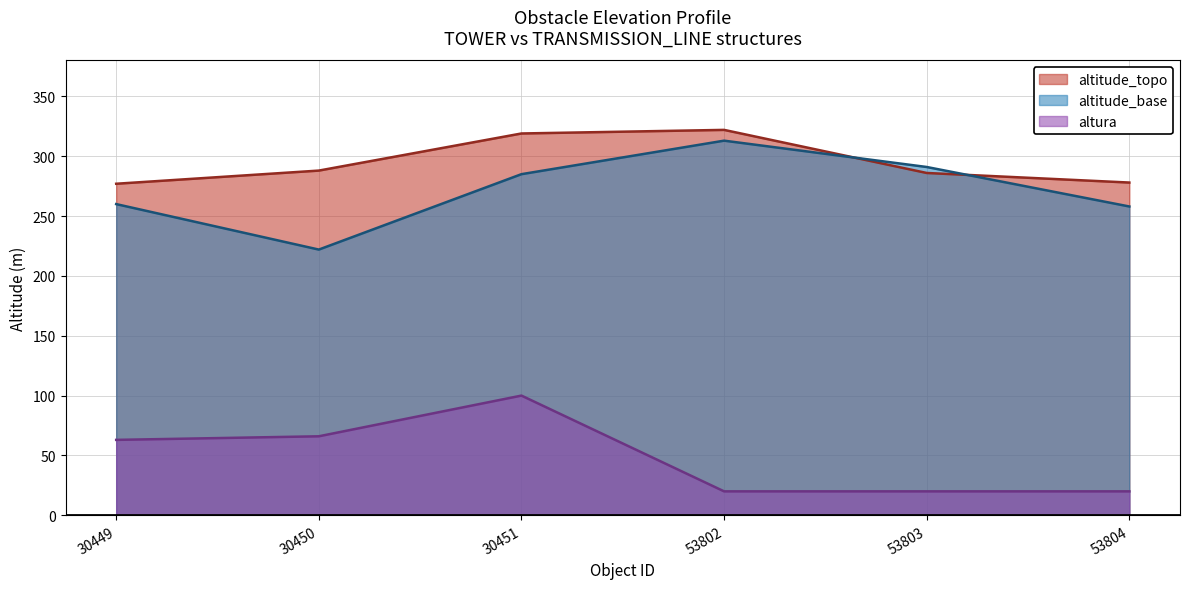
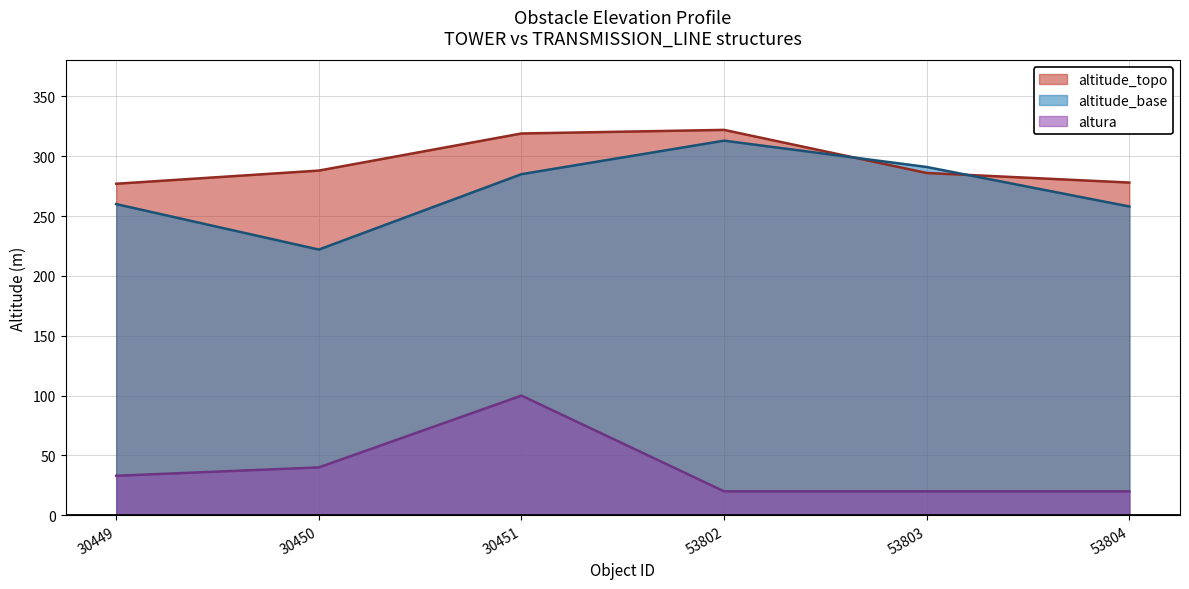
altura, 30449: 63 -> 33
altura, 30450: 66 -> 40
